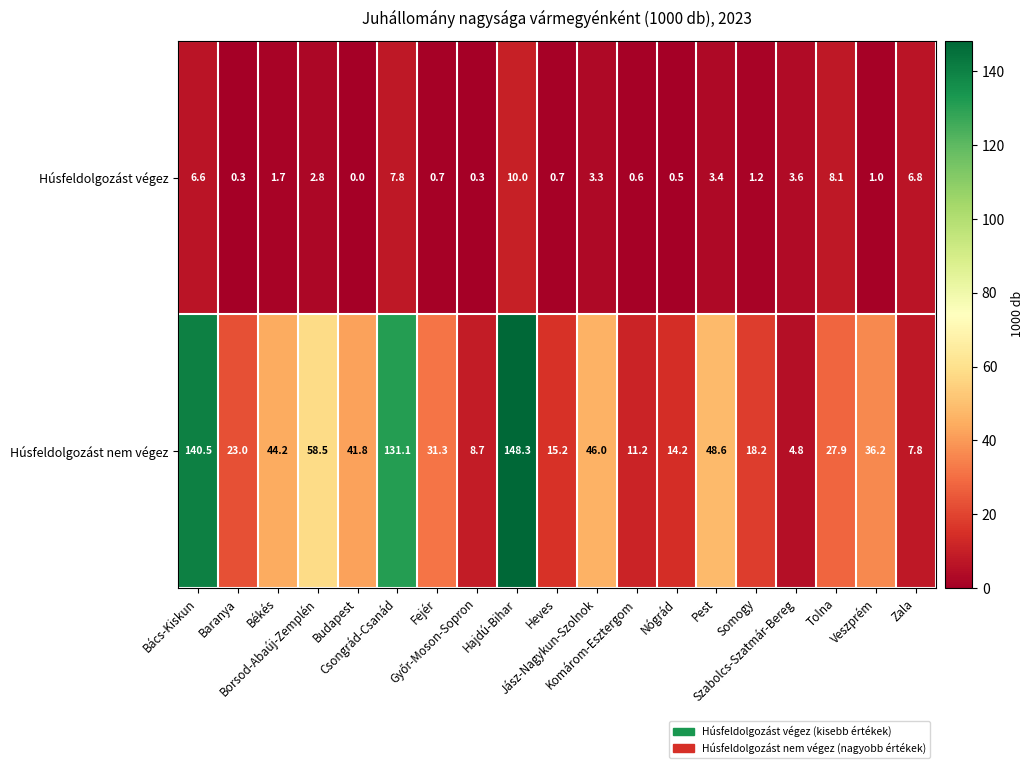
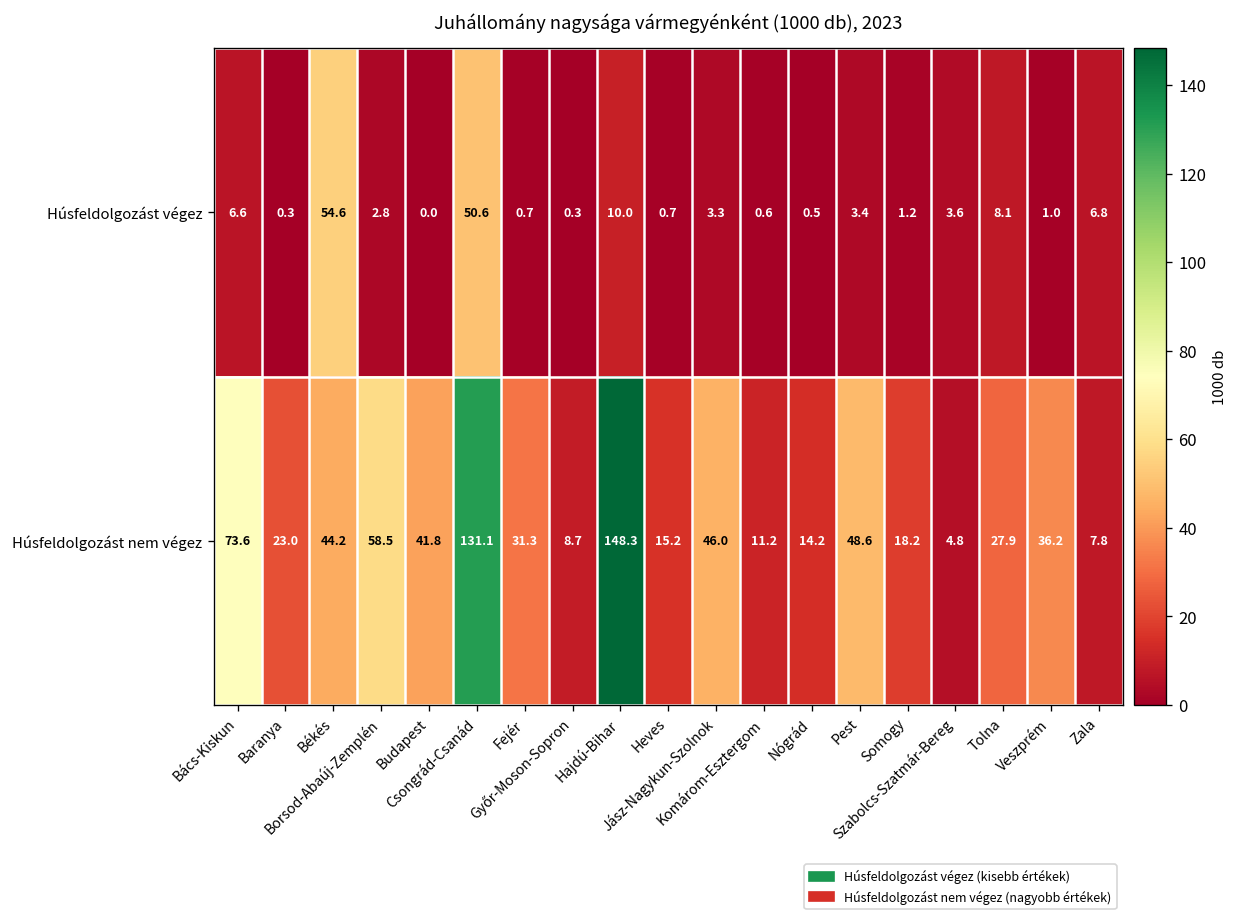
Húsfeldolgozást végez, Békés: 1.7 -> 54.6
Húsfeldolgozást végez, Csongrád-Csanád: 7.8 -> 50.6
Húsfeldolgozást nem végez, Bács-Kiskun: 140.5 -> 73.6
